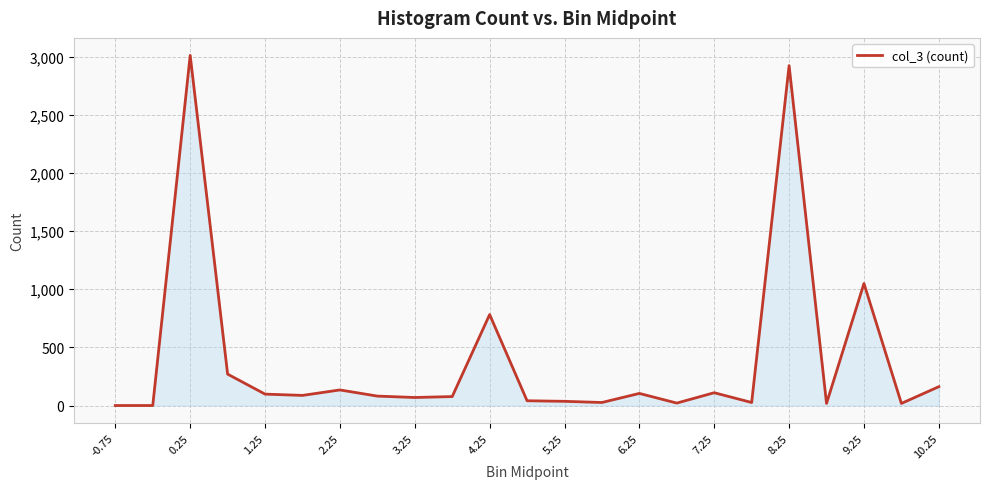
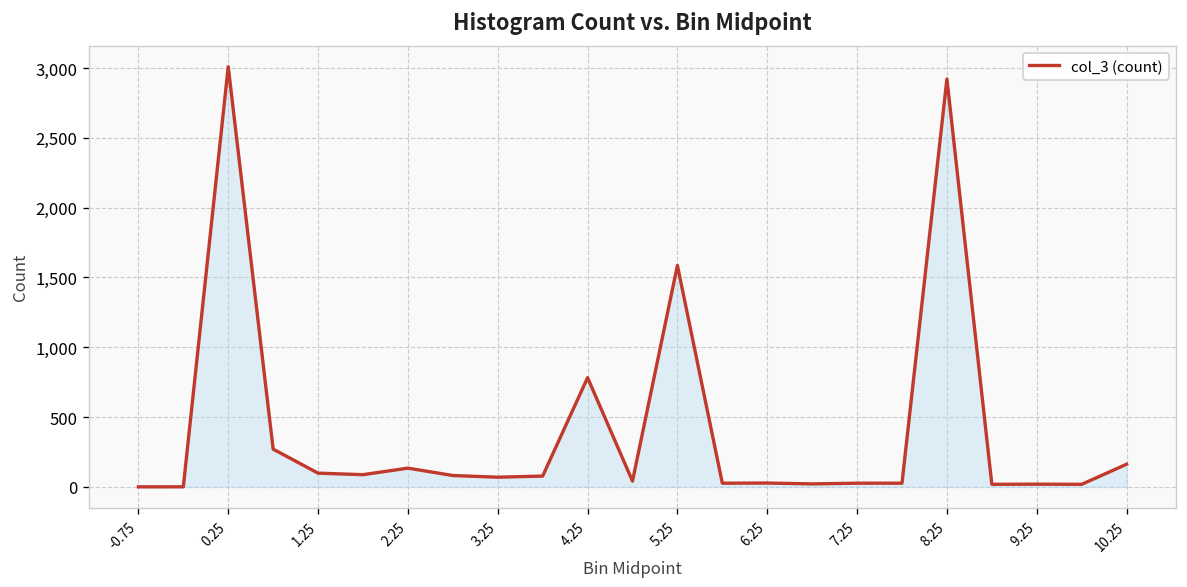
5.25: 40 -> 1,590
6.25: 100 -> 30
7.25: 110 -> 30
9.25: 1,050 -> 20
